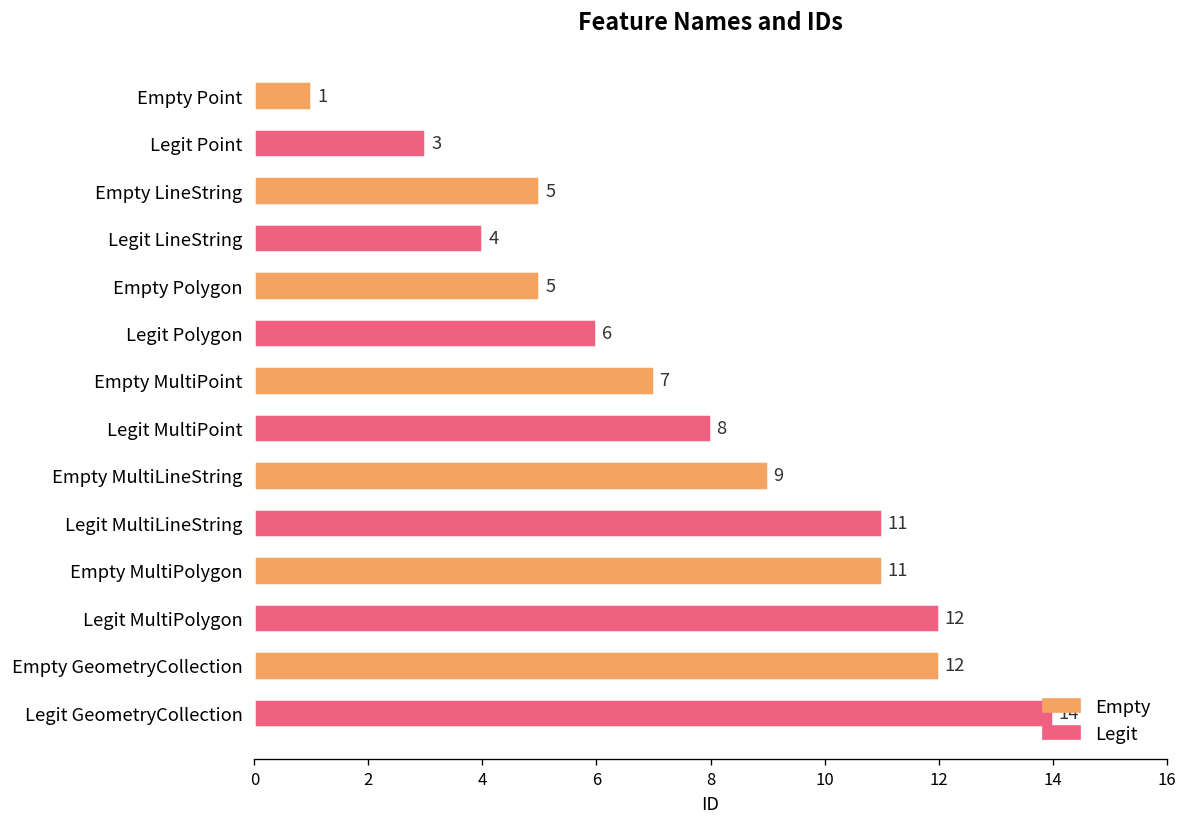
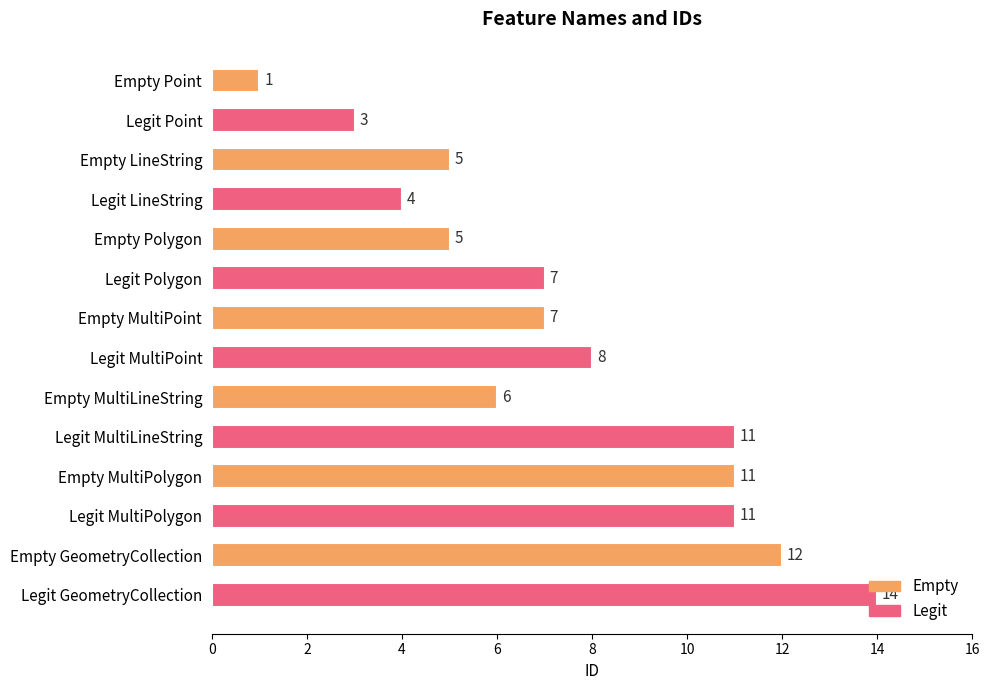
Legit Polygon: 6 -> 7
Empty MultiLineString: 9 -> 6
Legit MultiPolygon: 12 -> 11
